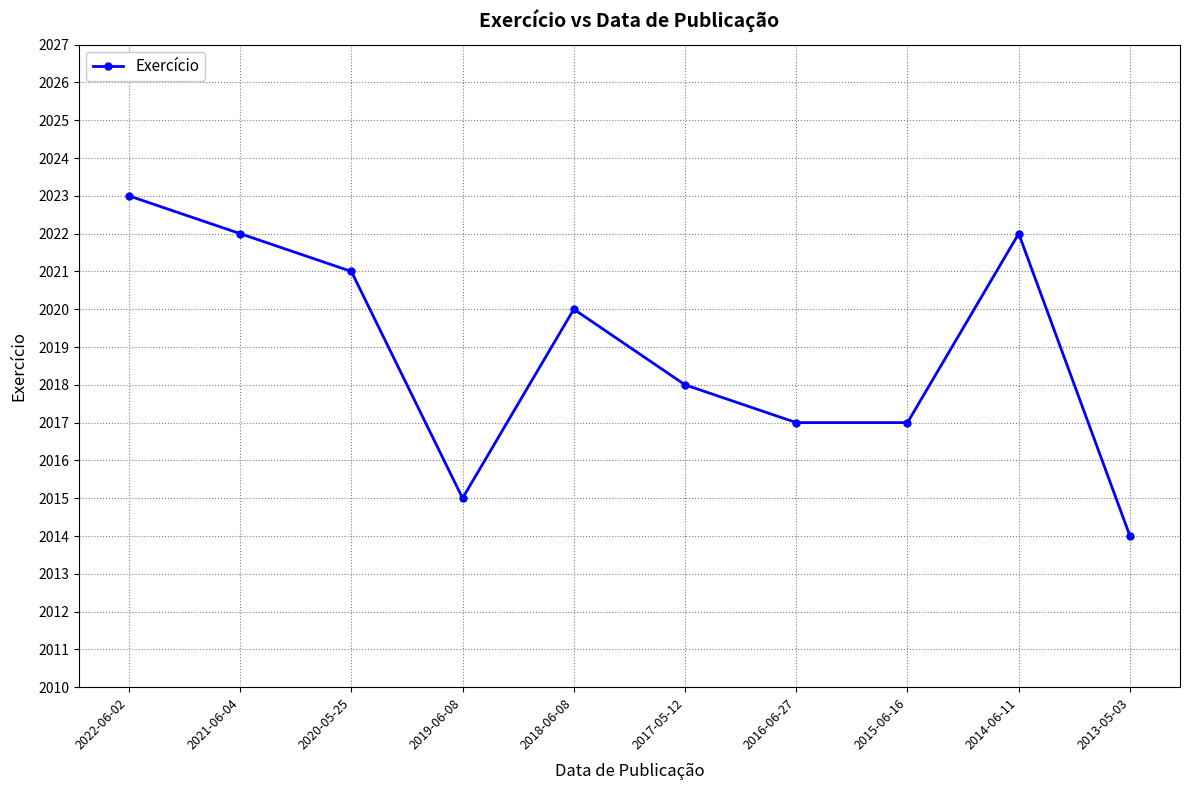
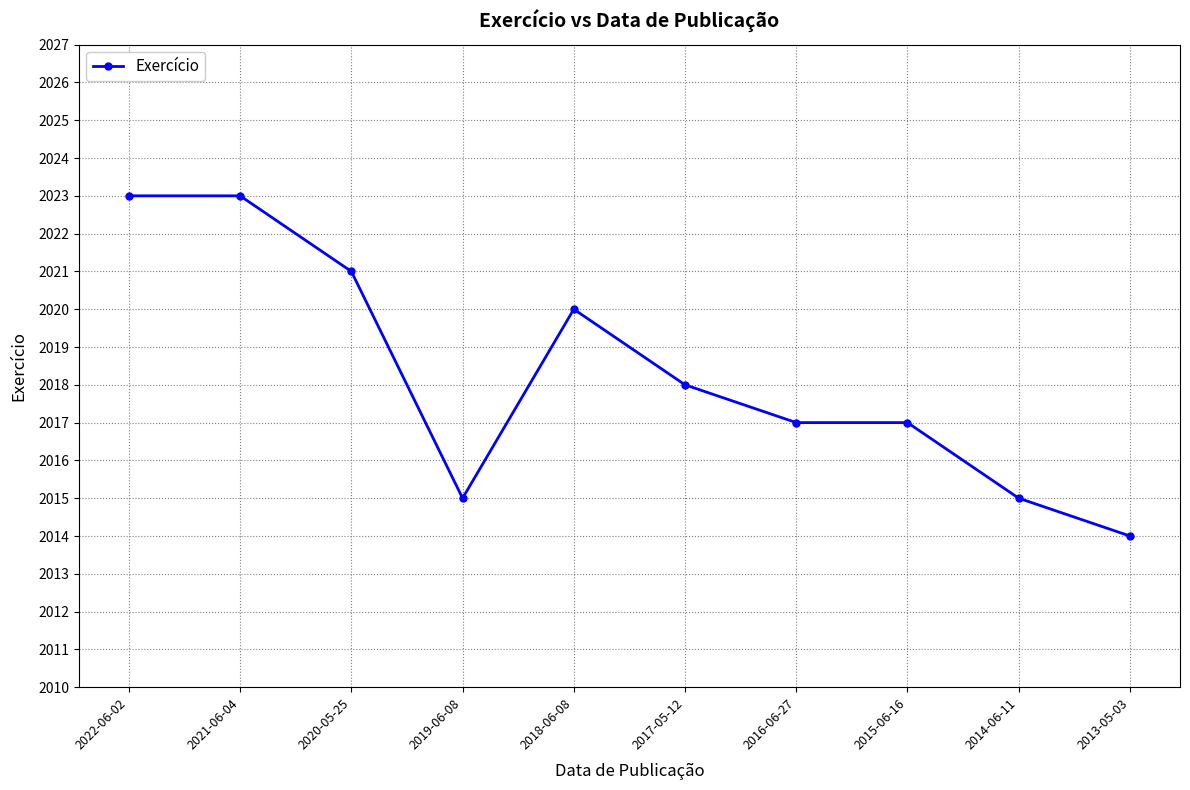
2021-06-04: 2022 -> 2023
2014-06-11: 2022 -> 2015
